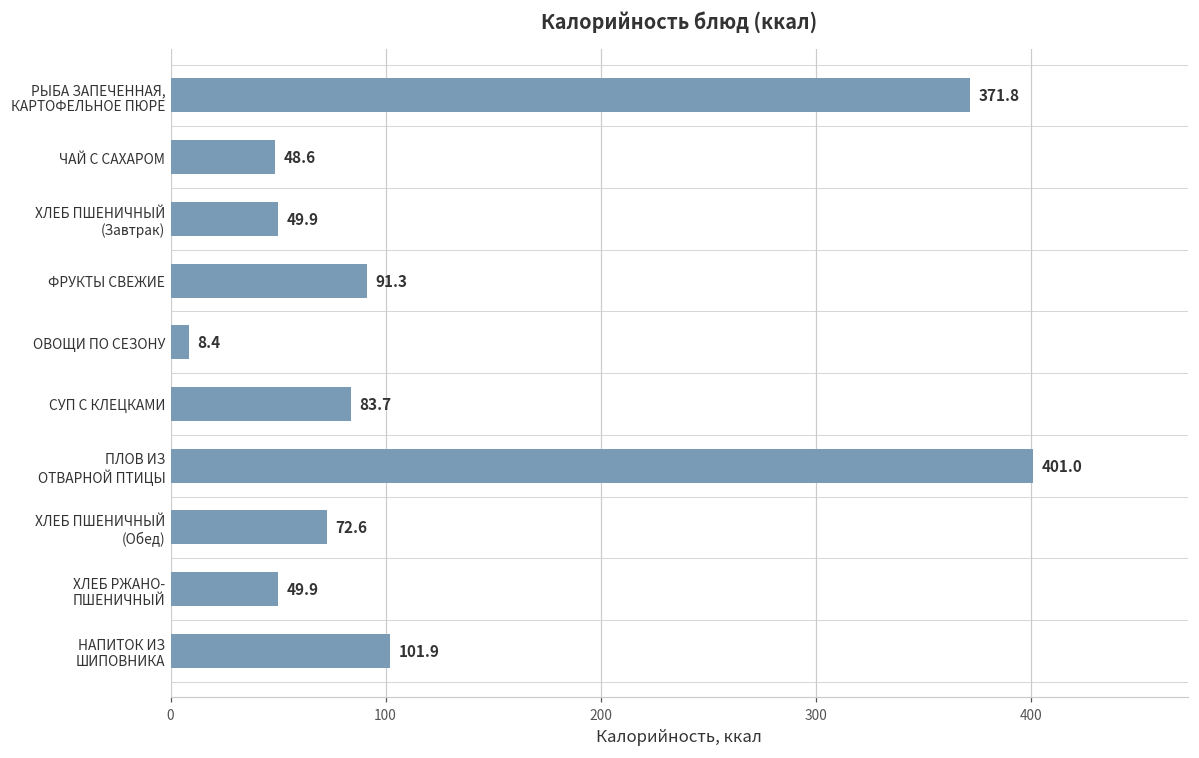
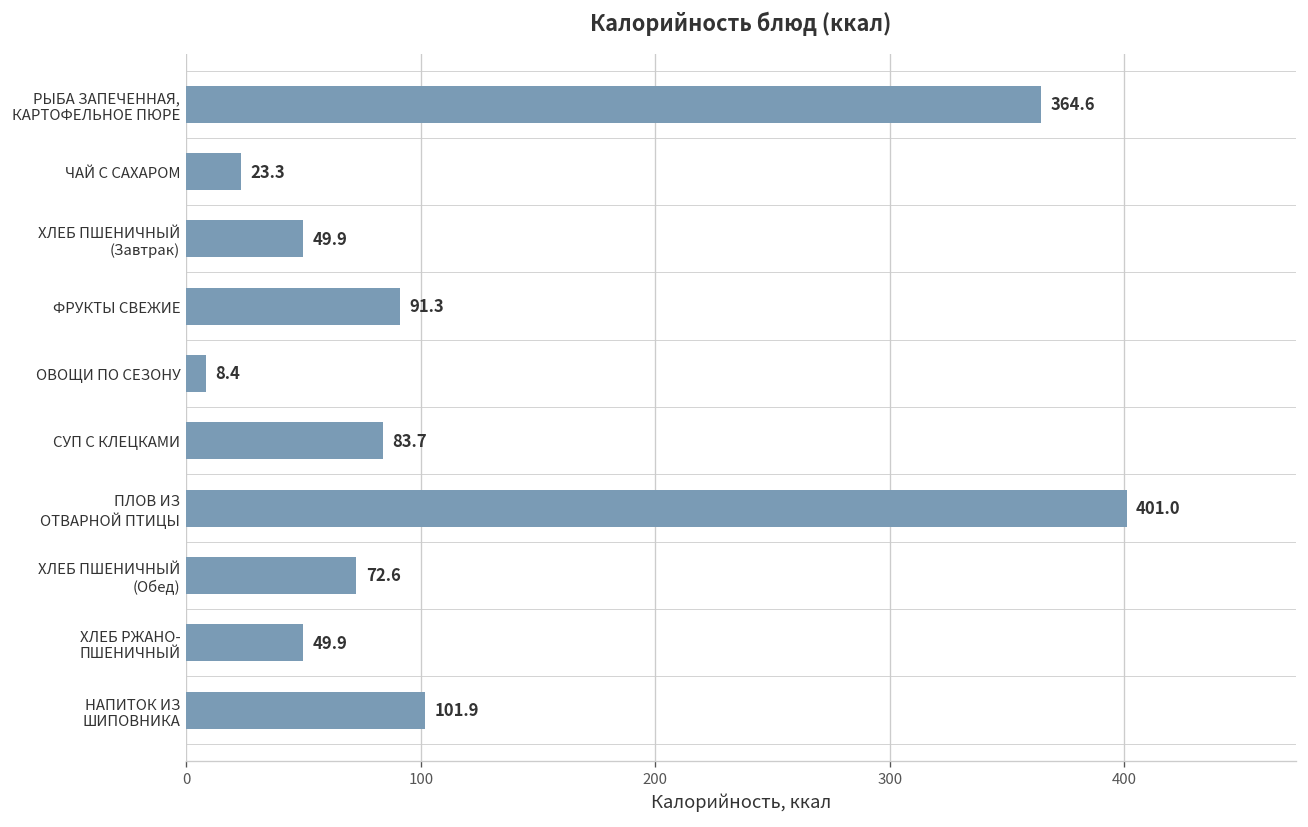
РЫБА ЗАПЕЧЕННАЯ, КАРТОФЕЛЬНОЕ ПЮРЕ: 371.8 -> 364.6
ЧАЙ С САХАРОМ: 48.6 -> 23.3
